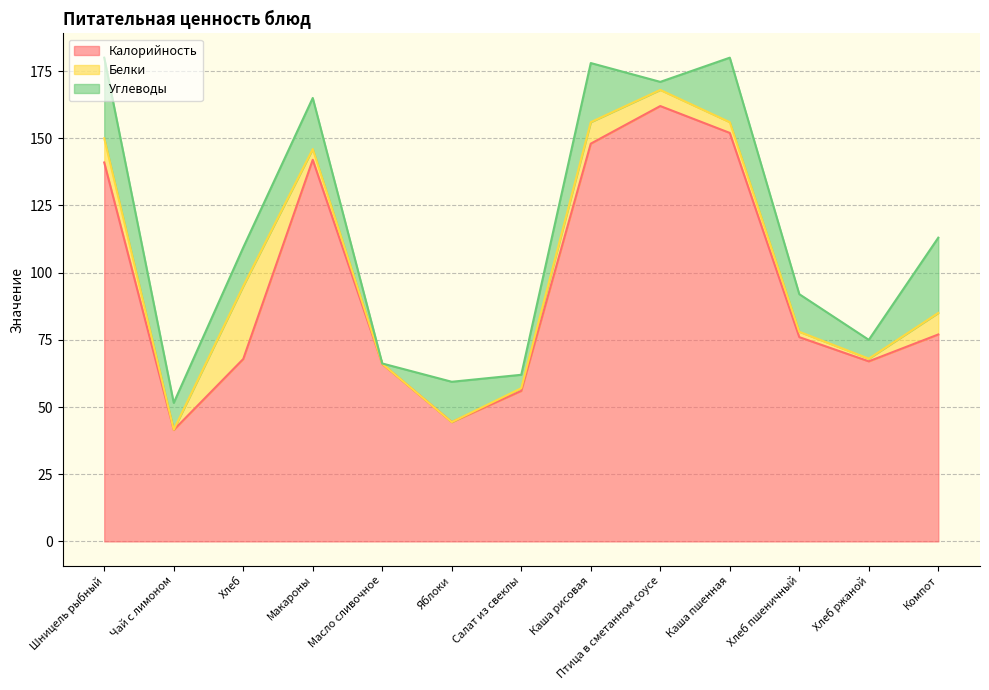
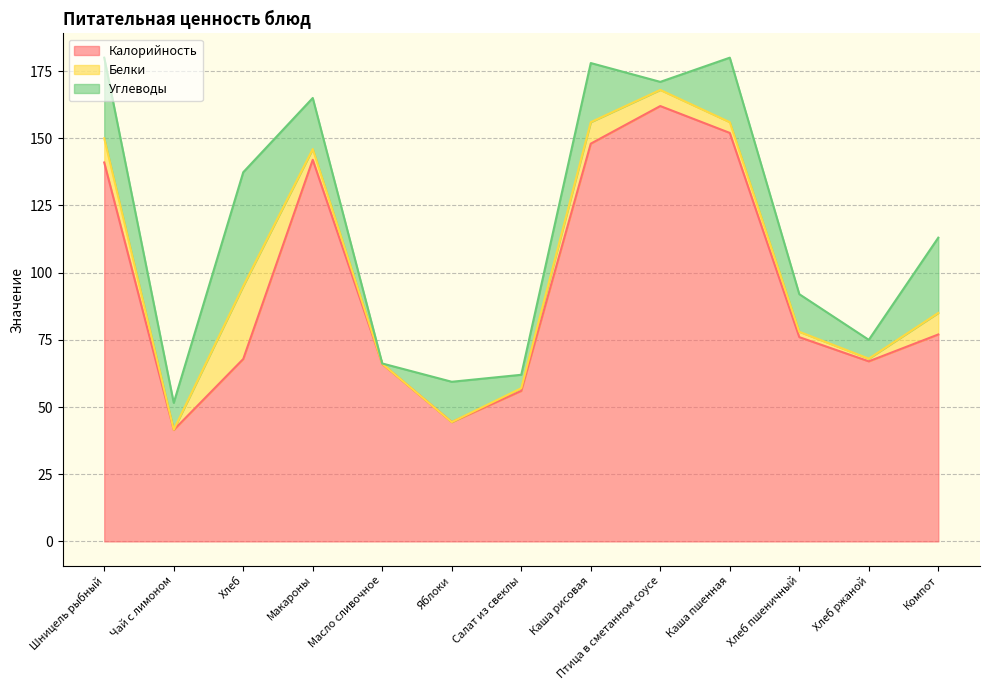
Углеводы, Хлеб: 14 -> 42
